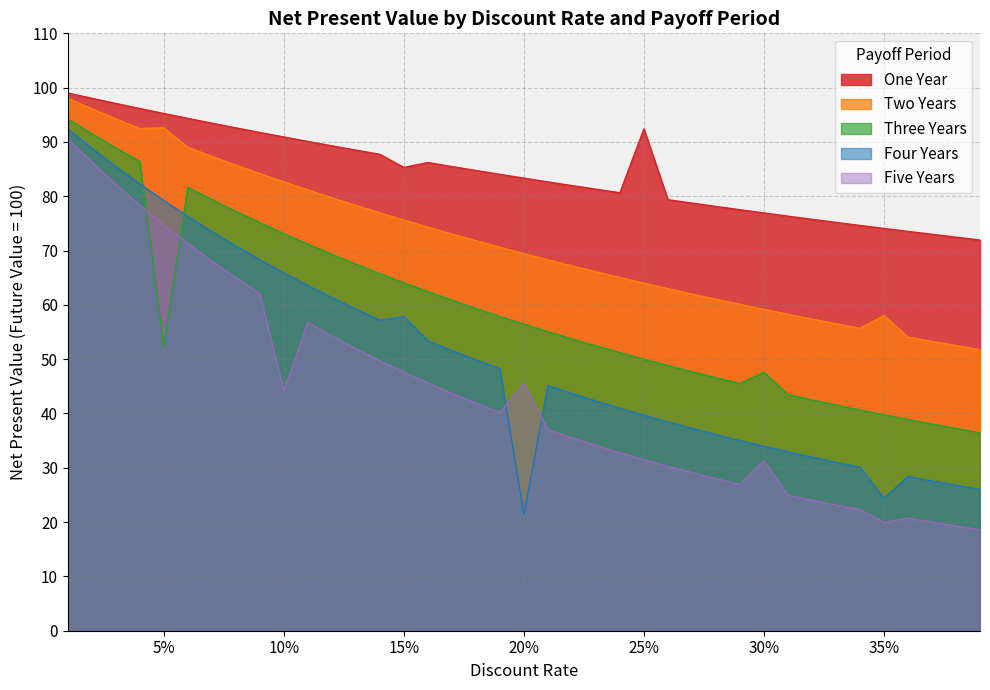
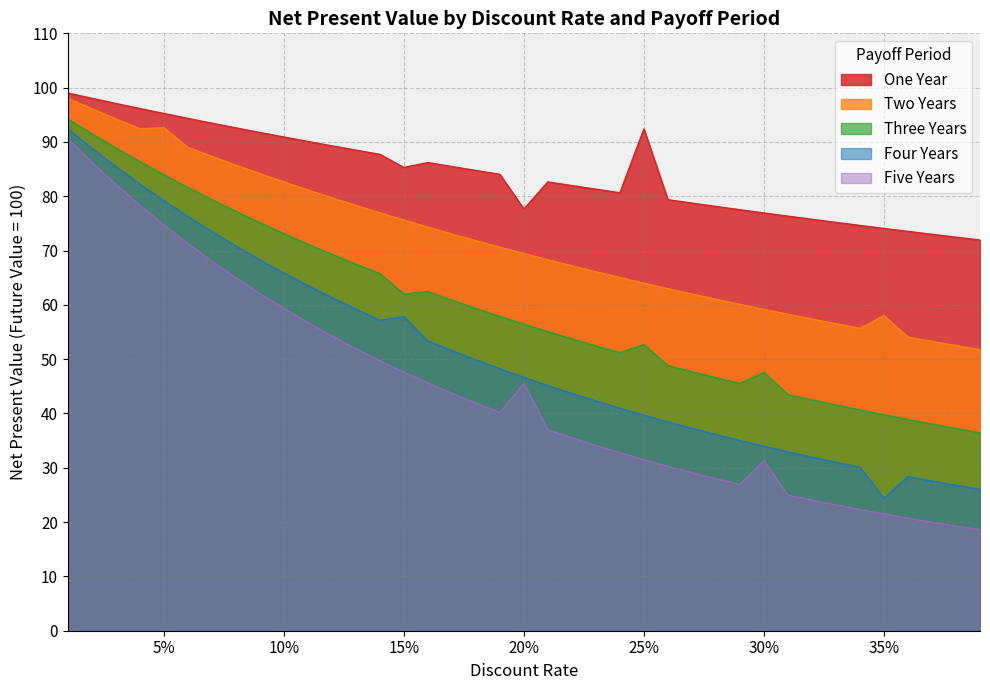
Three Years, 5%: 52 -> 84
Five Years, 10%: 44 -> 59
Three Years, 15%: 64 -> 62
One Year, 20%: 83 -> 78
Four Years, 20%: 21 -> 47
Three Years, 25%: 50 -> 53
Five Years, 35%: 20 -> 21
